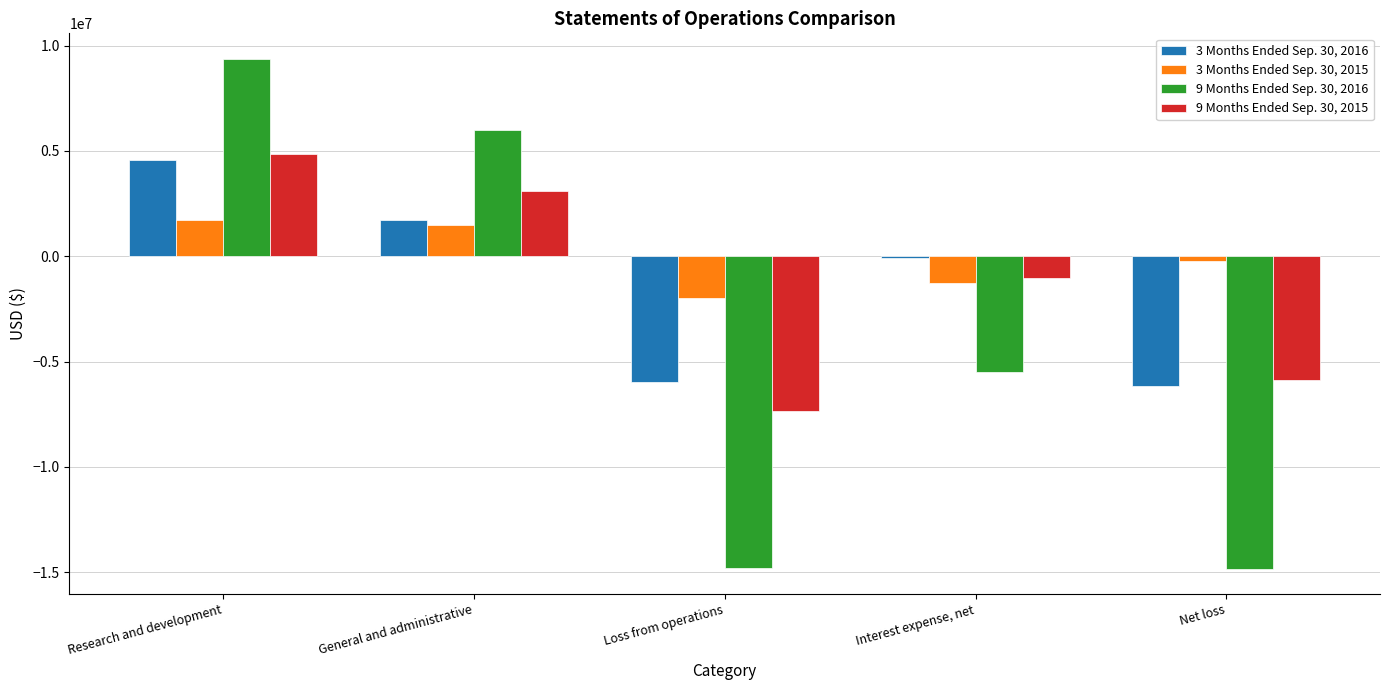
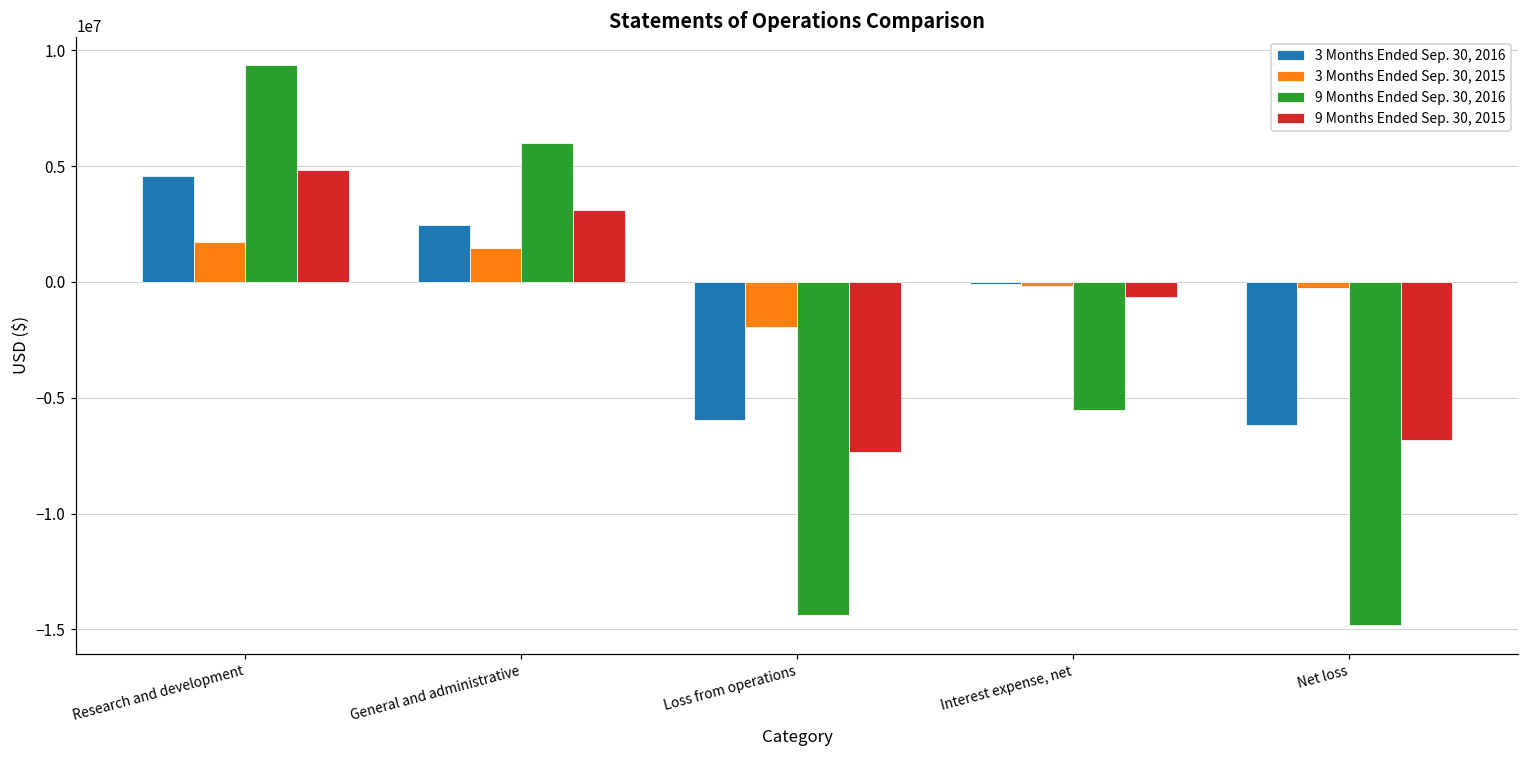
3 Months Ended Sep. 30, 2016, General and administrative: 1700000 -> 2400000
9 Months Ended Sep. 30, 2016, Loss from operations: -14800000 -> -14400000
3 Months Ended Sep. 30, 2015, Interest expense, net: -1300000 -> -200000
9 Months Ended Sep. 30, 2015, Interest expense, net: -1000000 -> -600000
9 Months Ended Sep. 30, 2015, Net loss: -5900000 -> -6800000
